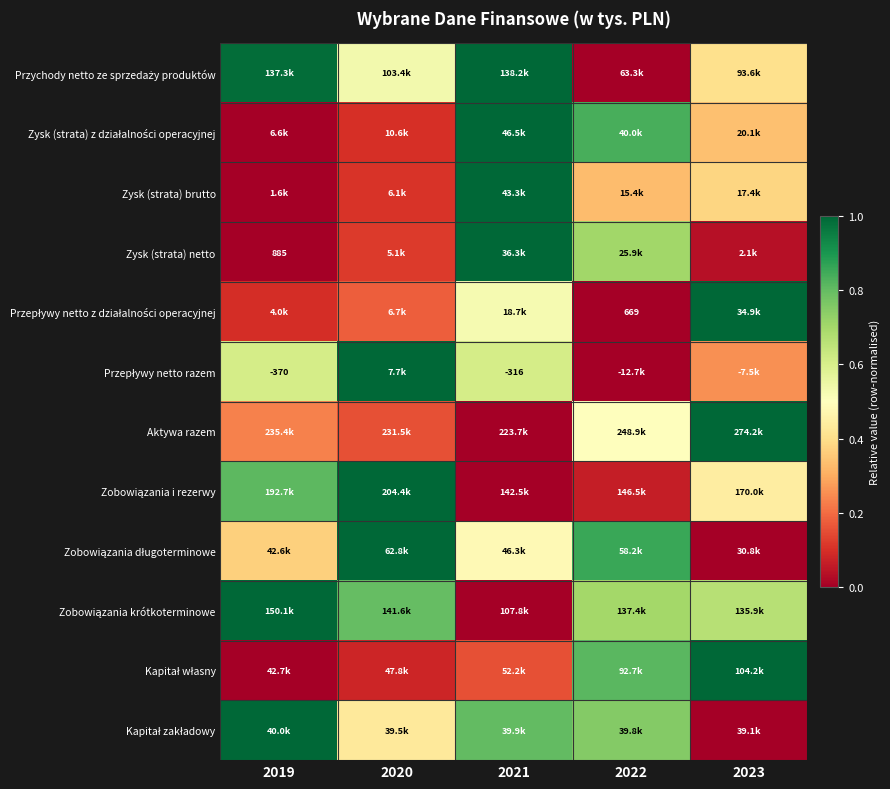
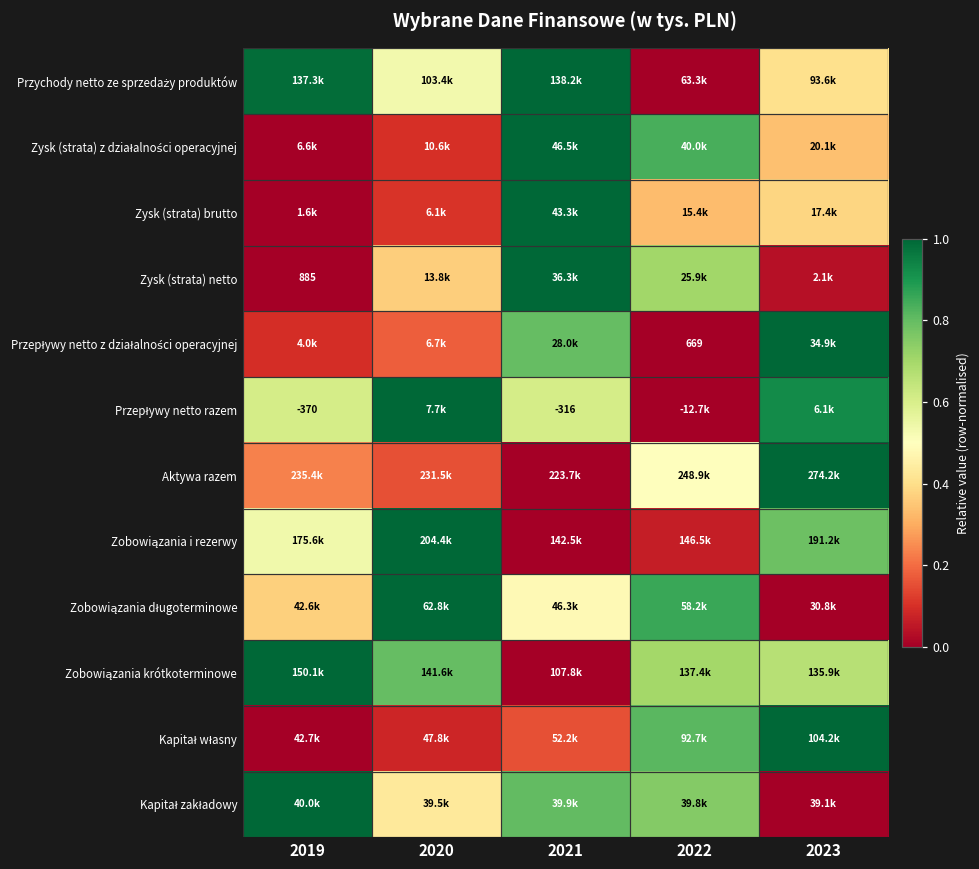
Zysk (strata) netto, 2020: 5.1k -> 13.8k
Przepływy netto z działalności operacyjnej, 2021: 18.7k -> 28.0k
Przepływy netto razem, 2023: -7.5k -> 6.1k
Zobowiązania i rezerwy, 2019: 192.7k -> 175.6k
Zobowiązania i rezerwy, 2023: 170.0k -> 191.2k
